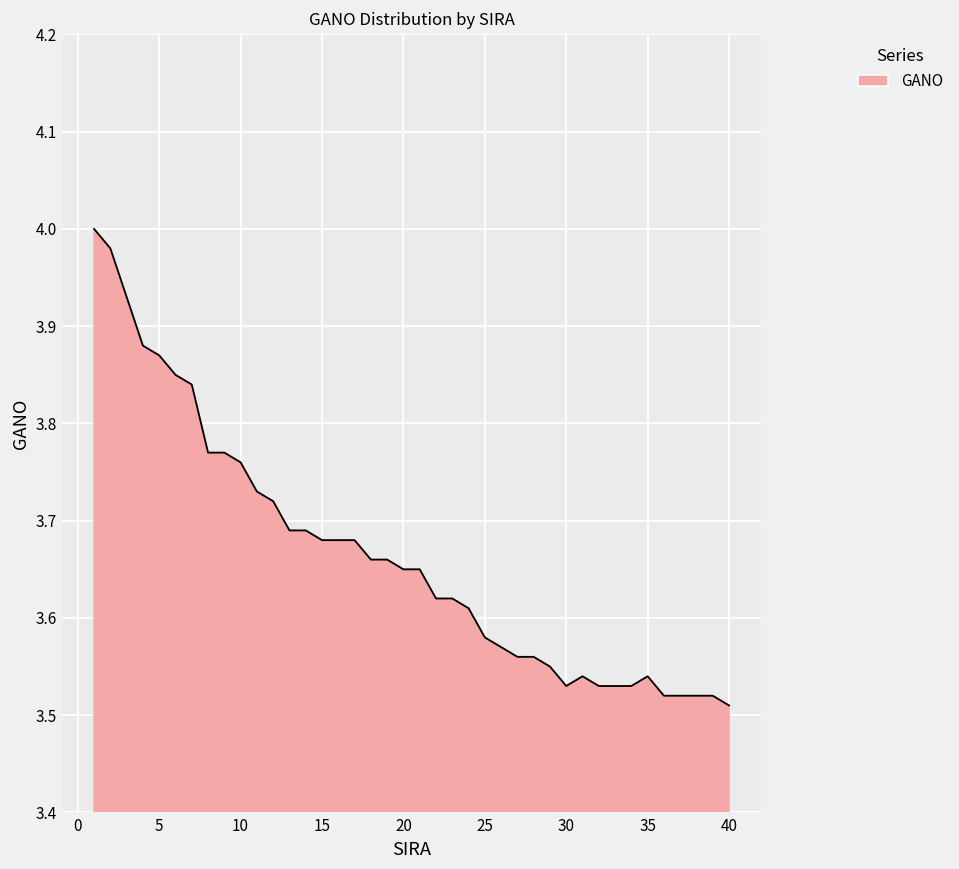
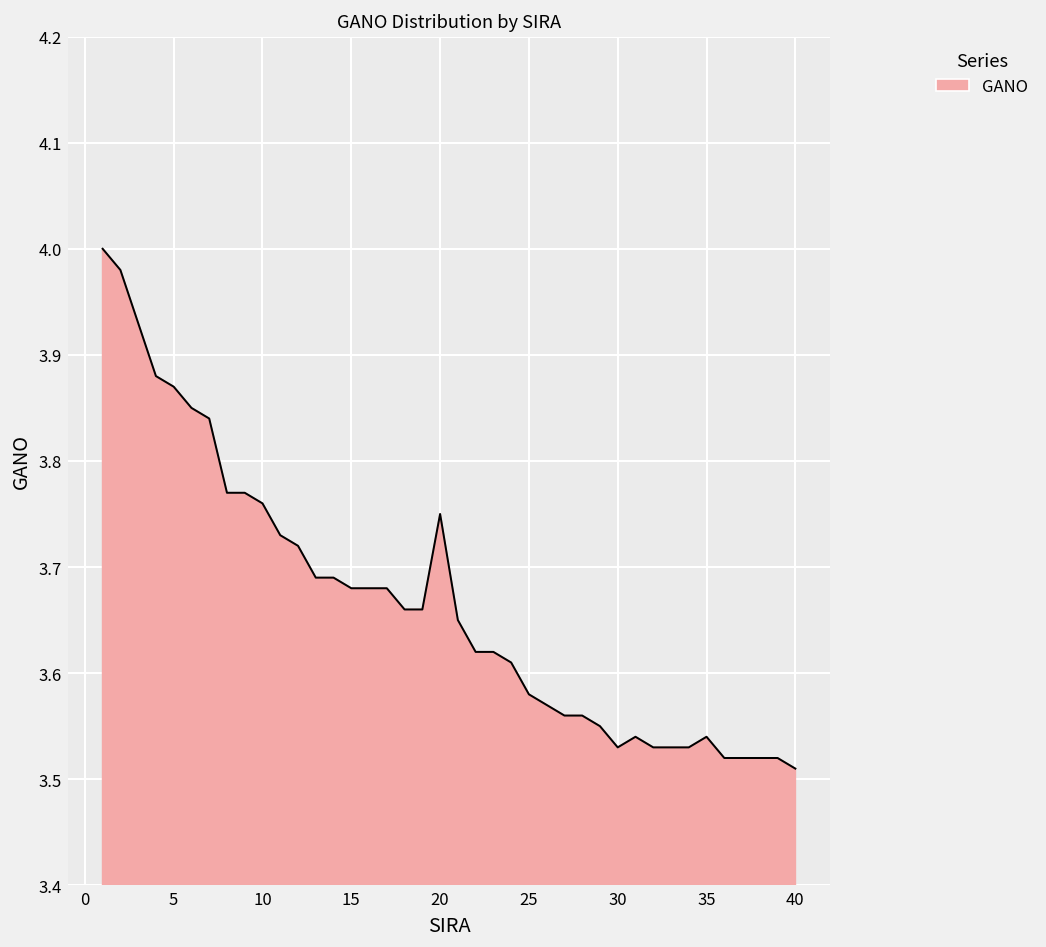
20: 3.65 -> 3.75
